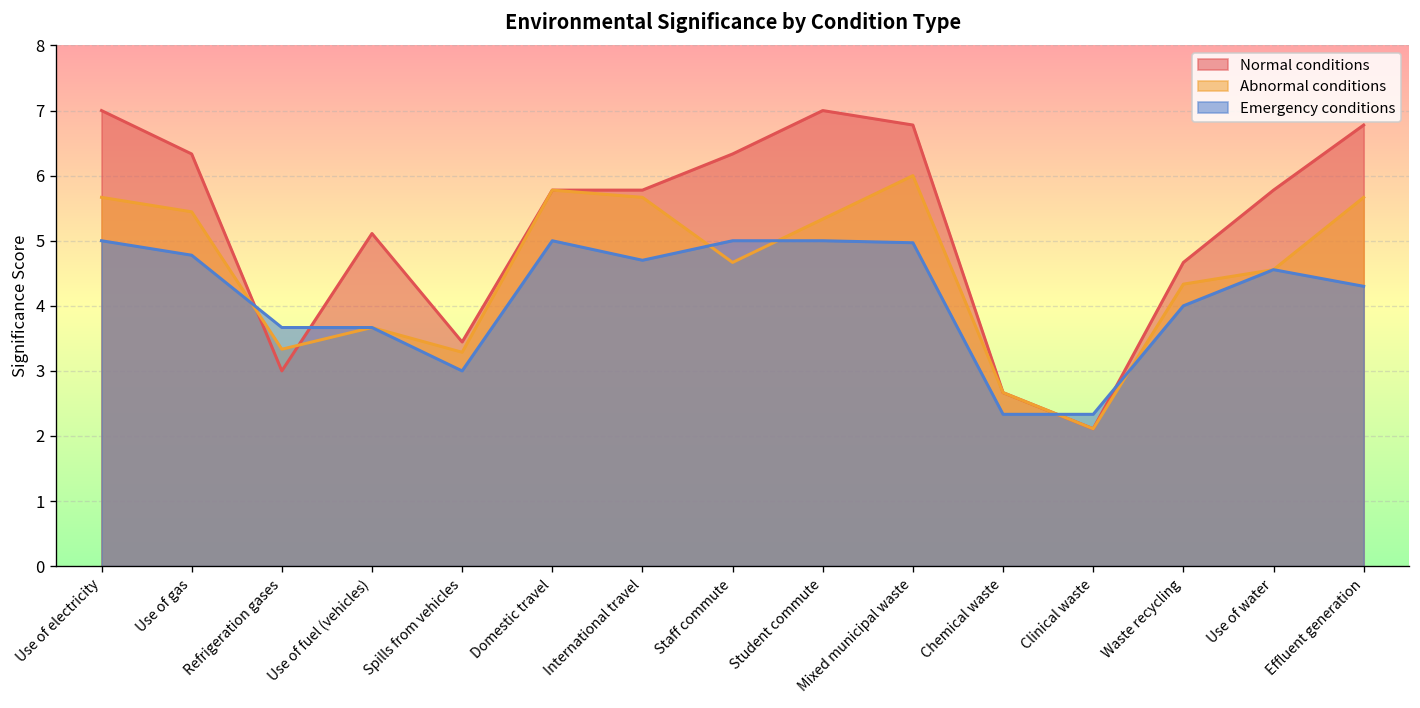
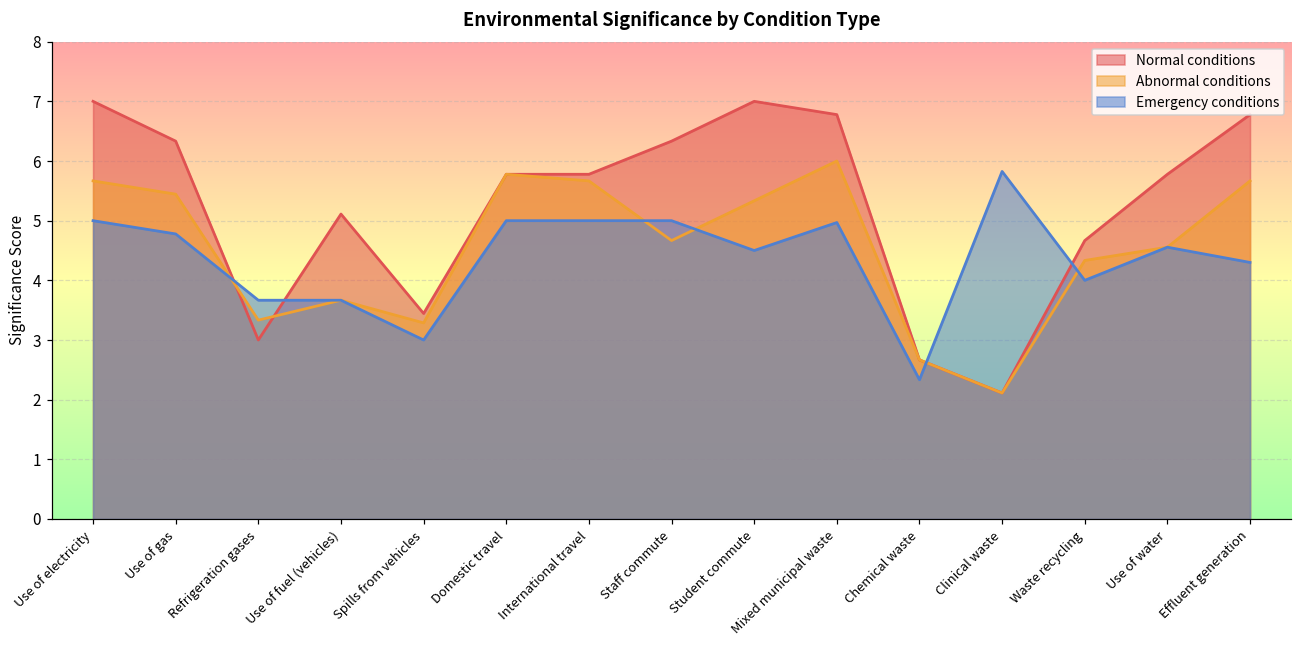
Emergency conditions, International travel: 4.7 -> 5.0
Emergency conditions, Student commute: 5.0 -> 4.5
Emergency conditions, Clinical waste: 2.3 -> 5.8
